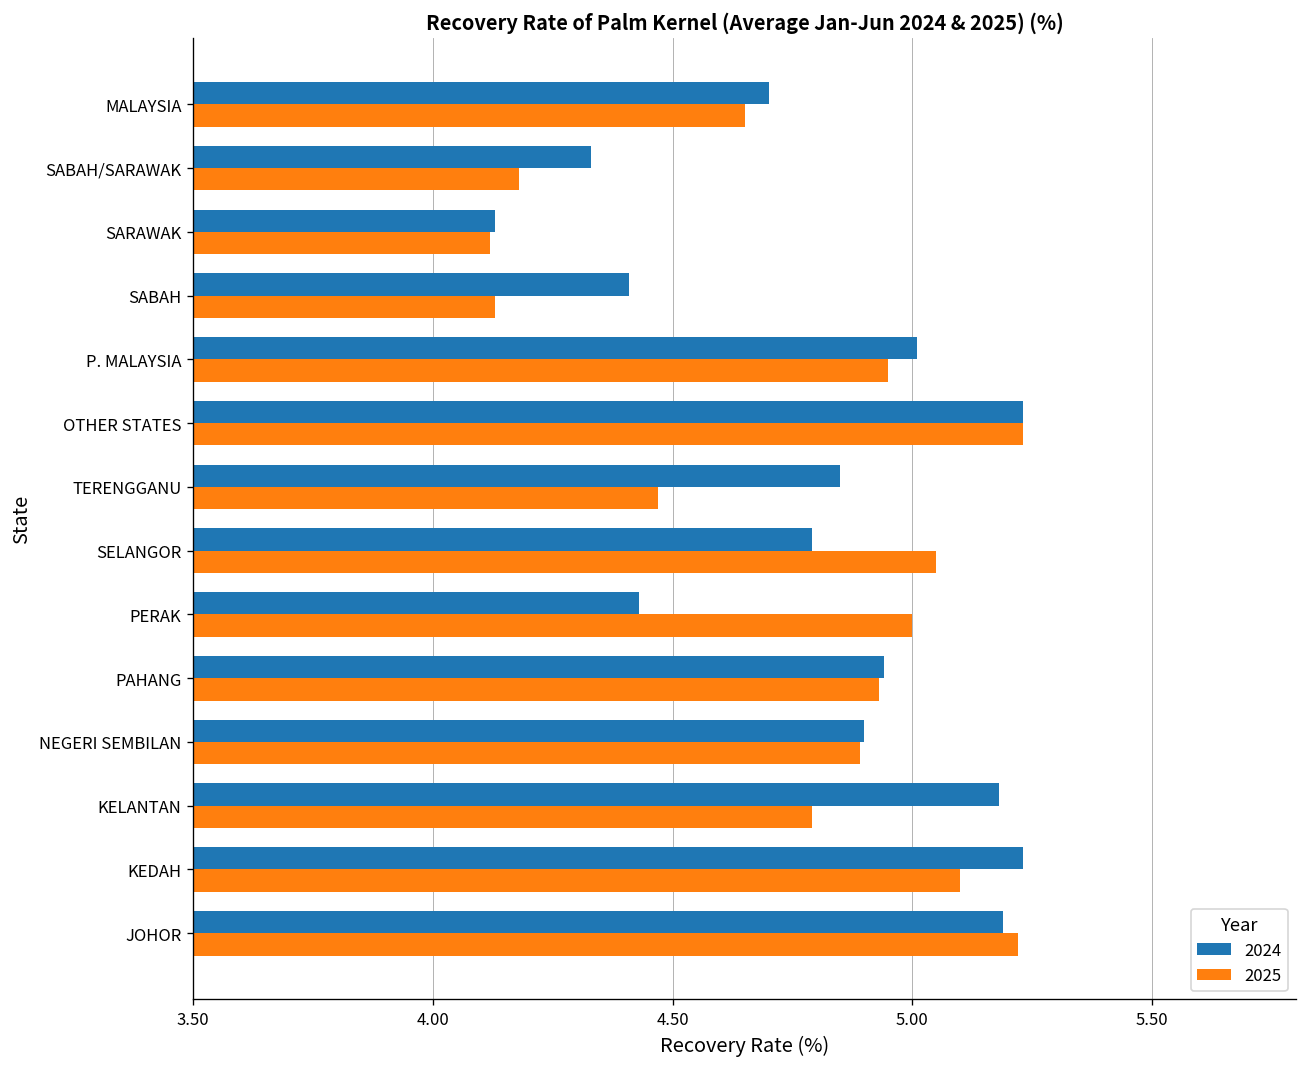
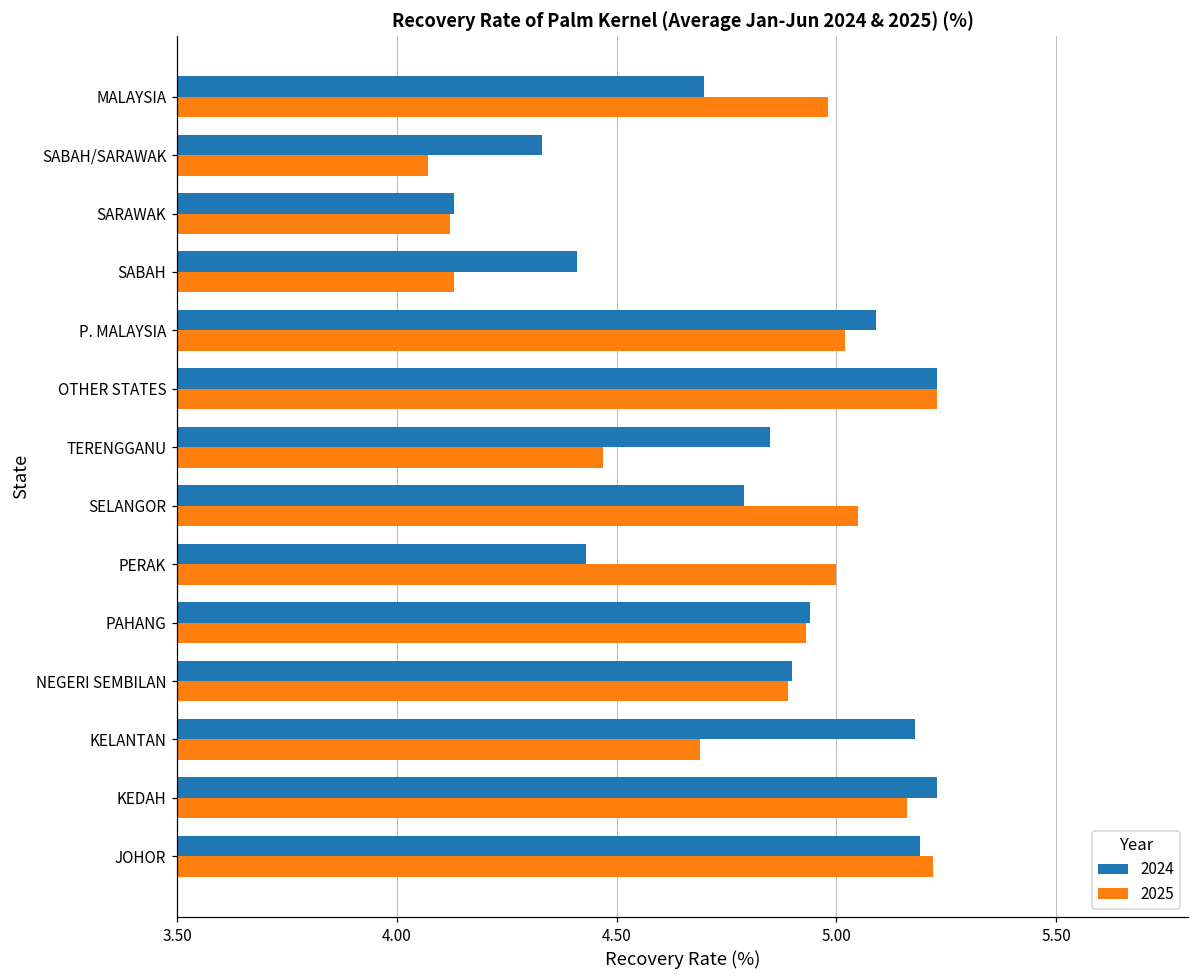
2025, MALAYSIA: 4.65 -> 4.98
2025, SABAH/SARAWAK: 4.18 -> 4.07
2024, P. MALAYSIA: 5.01 -> 5.09
2025, P. MALAYSIA: 4.95 -> 5.02
2025, KELANTAN: 4.79 -> 4.69
2025, KEDAH: 5.10 -> 5.16
